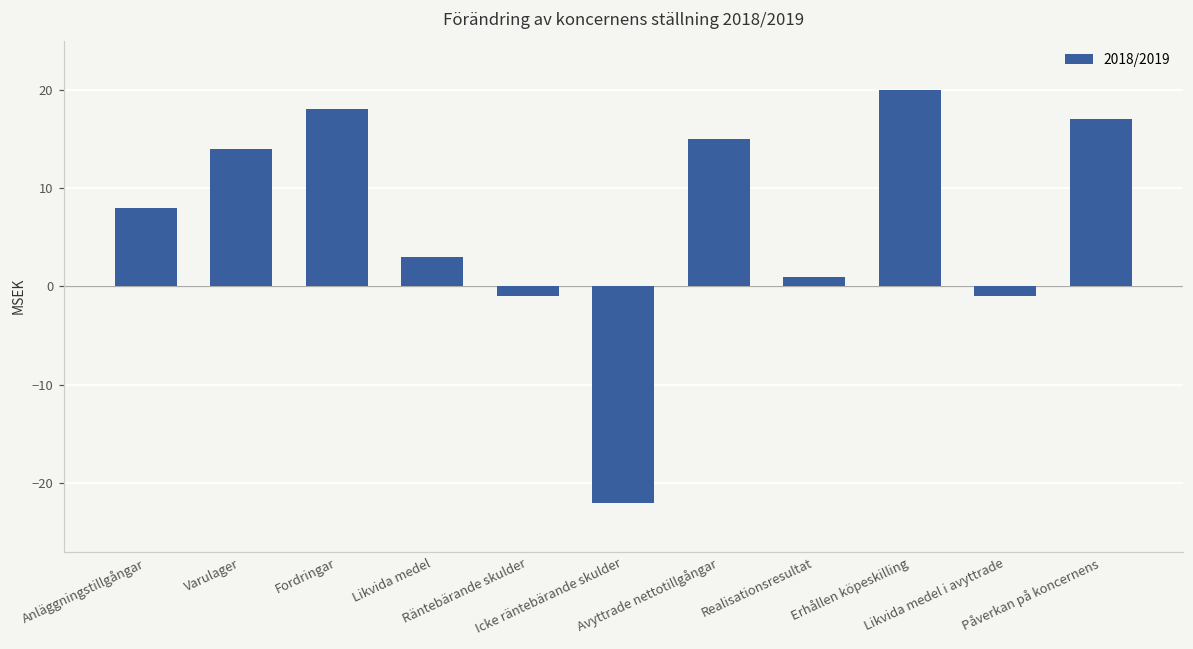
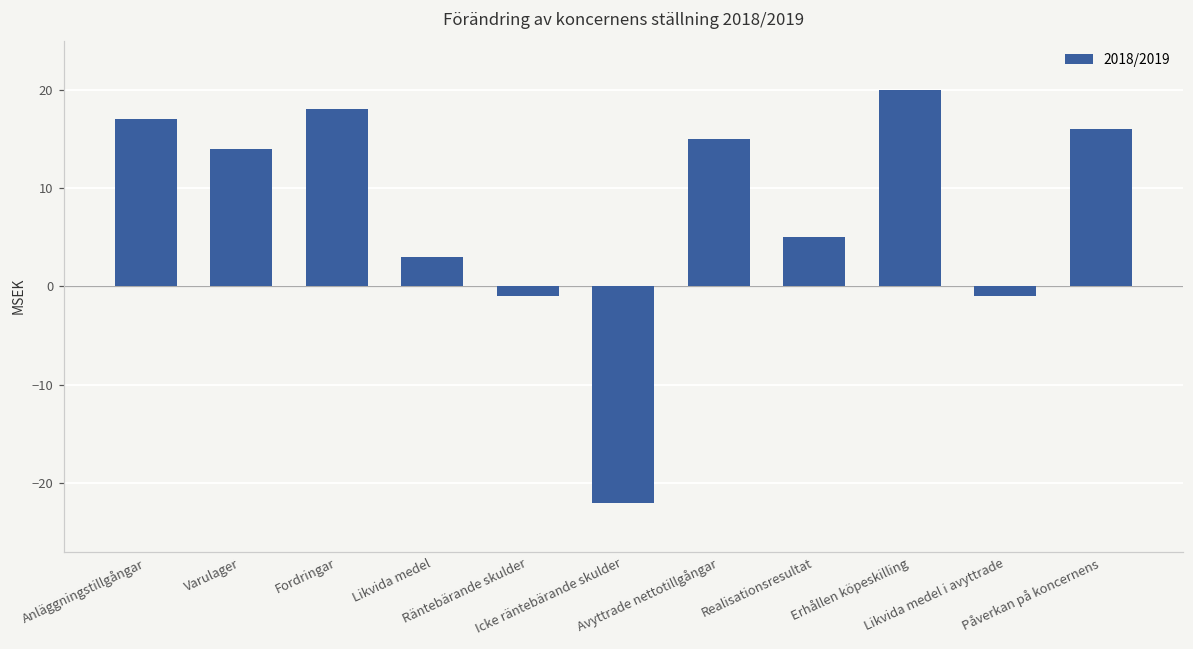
Anläggningstillgångar: 8 -> 17
Realisationsresultat: 1 -> 5
Påverkan på koncernens: 17 -> 16
